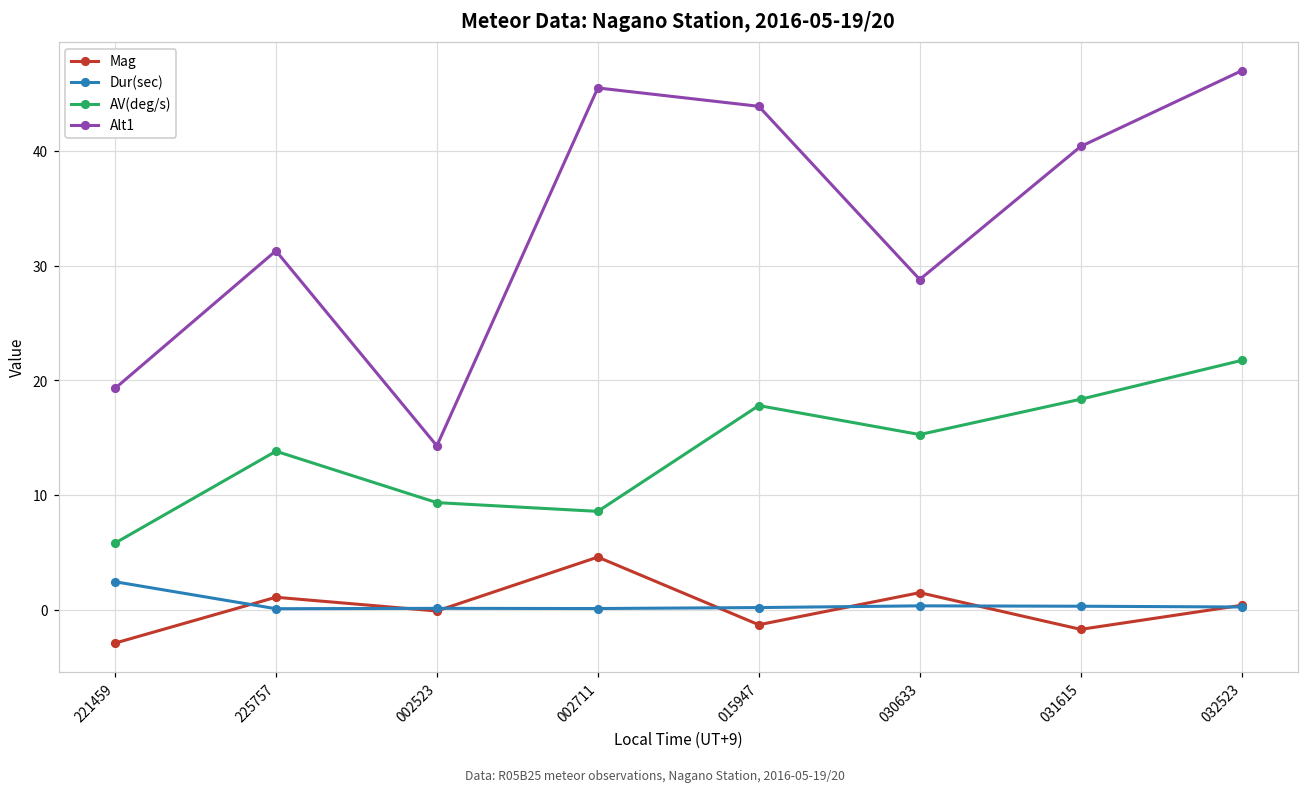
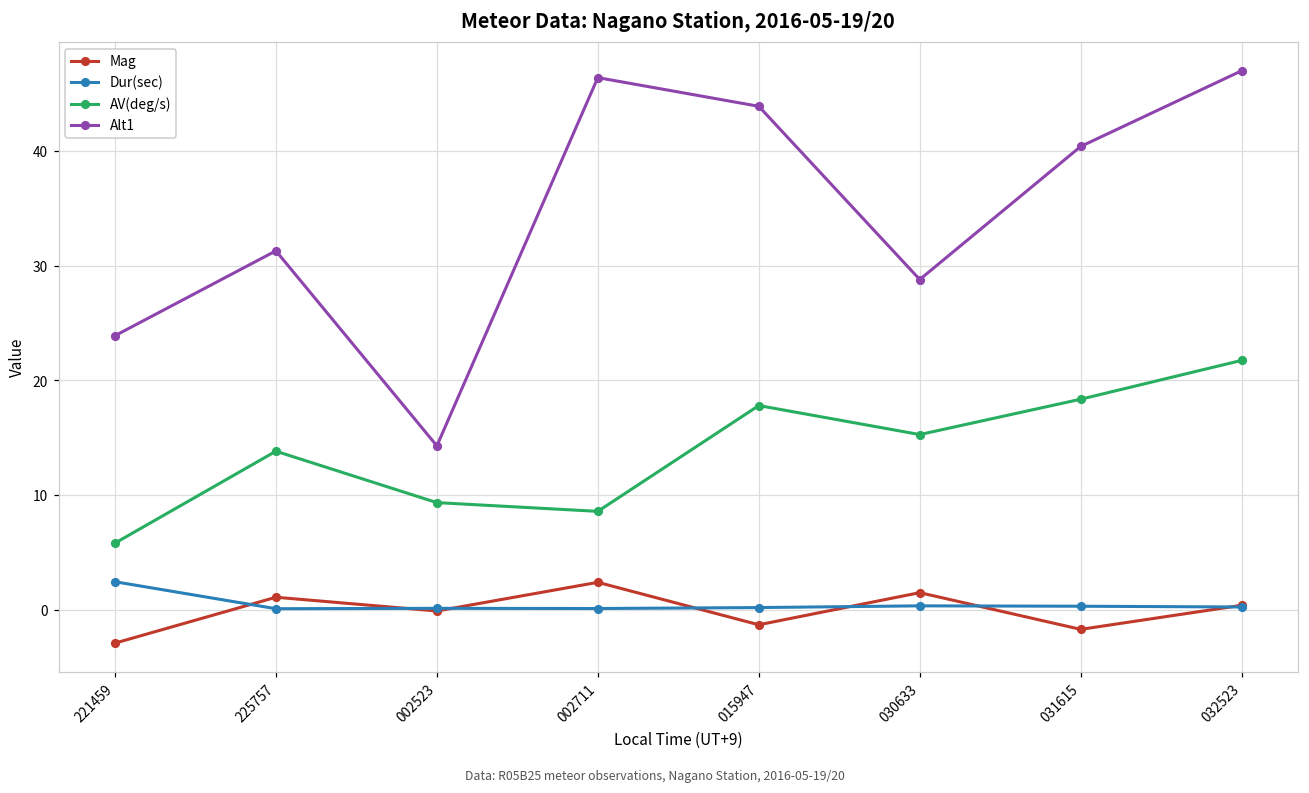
Alt1, 221459: 19.3 -> 23.9
Mag, 002711: 4.6 -> 2.4
Alt1, 002711: 45.5 -> 46.4
